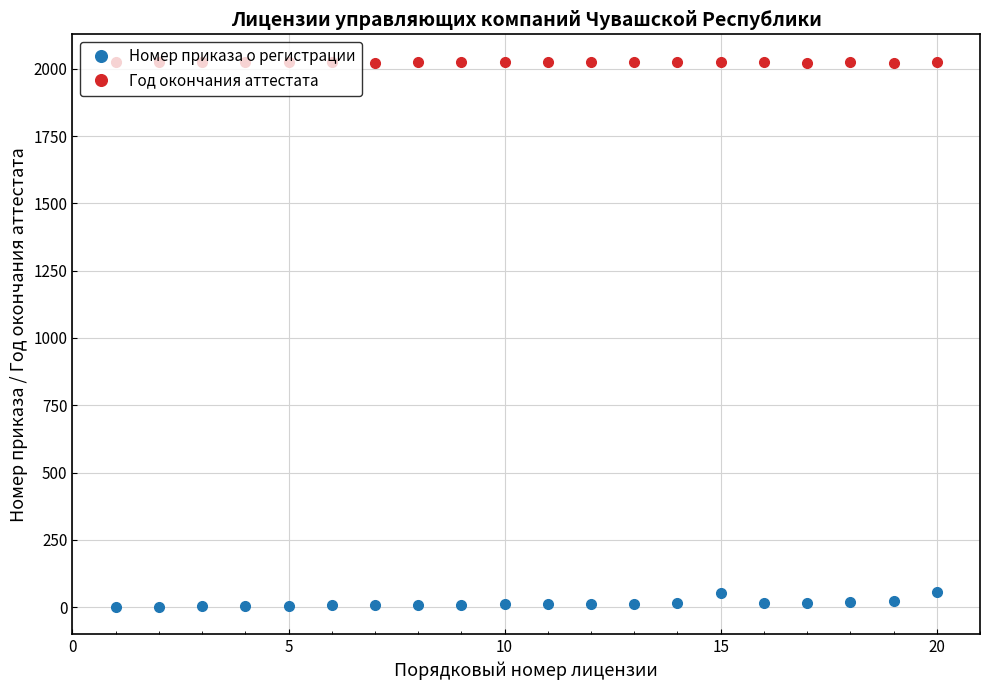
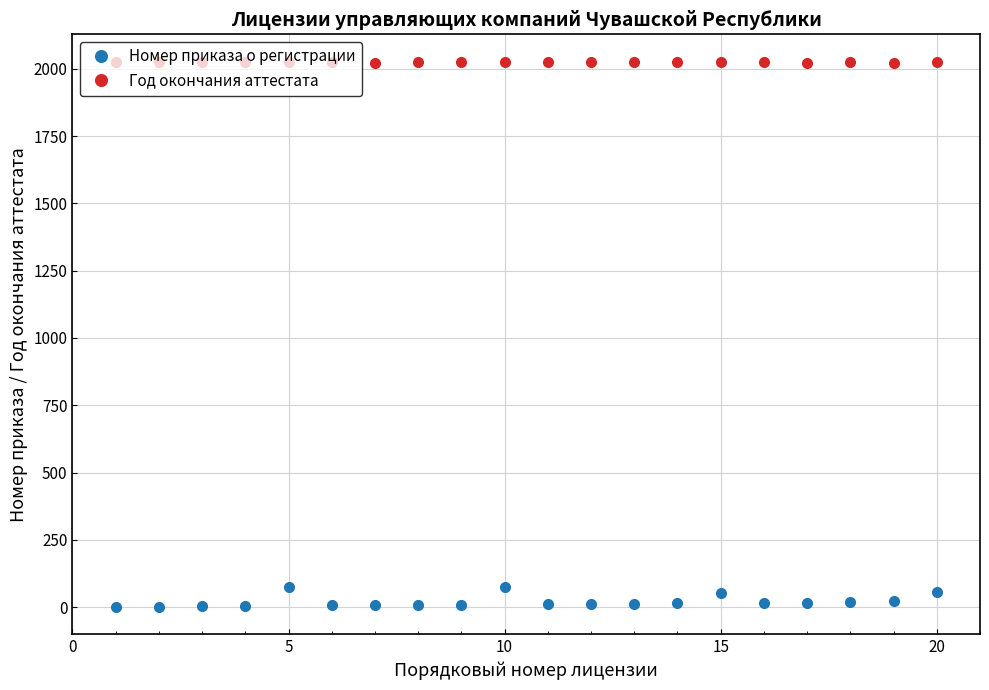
Номер приказа о регистрации, 5: 10 -> 70
Номер приказа о регистрации, 10: 10 -> 80
